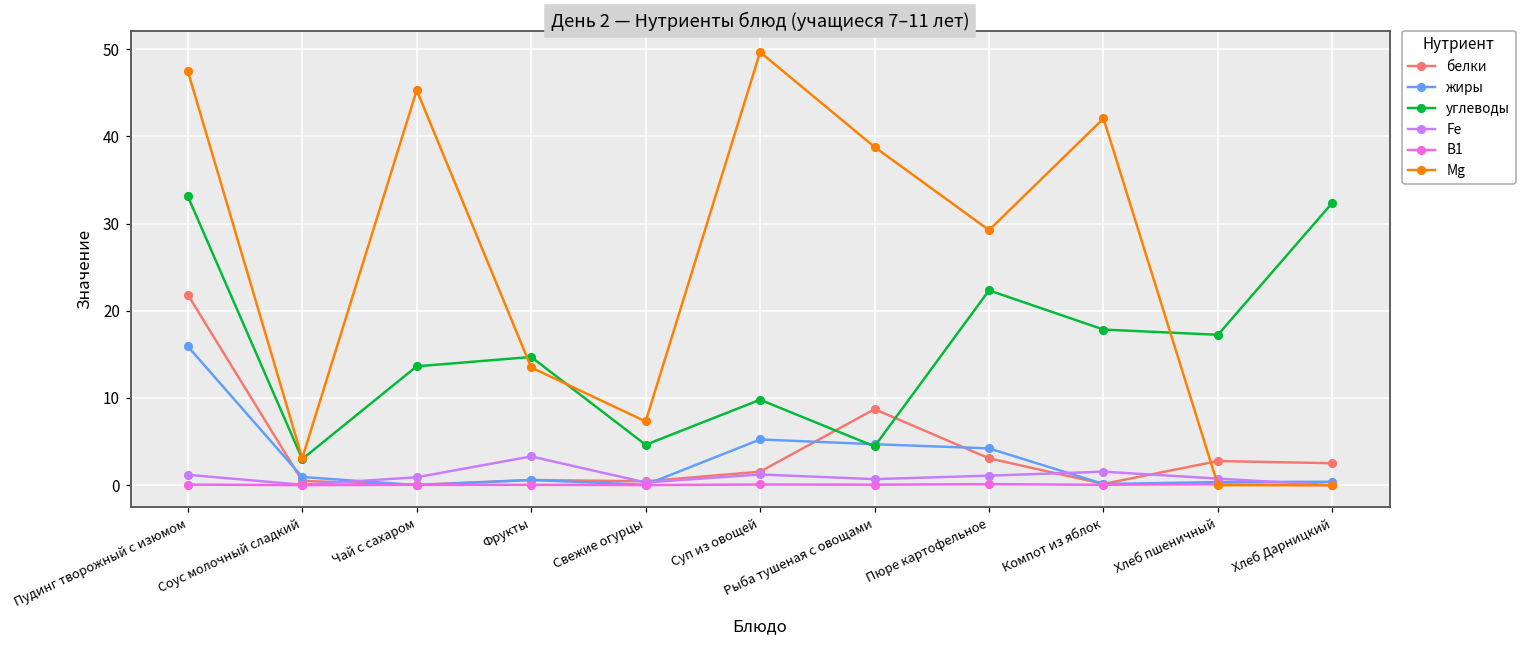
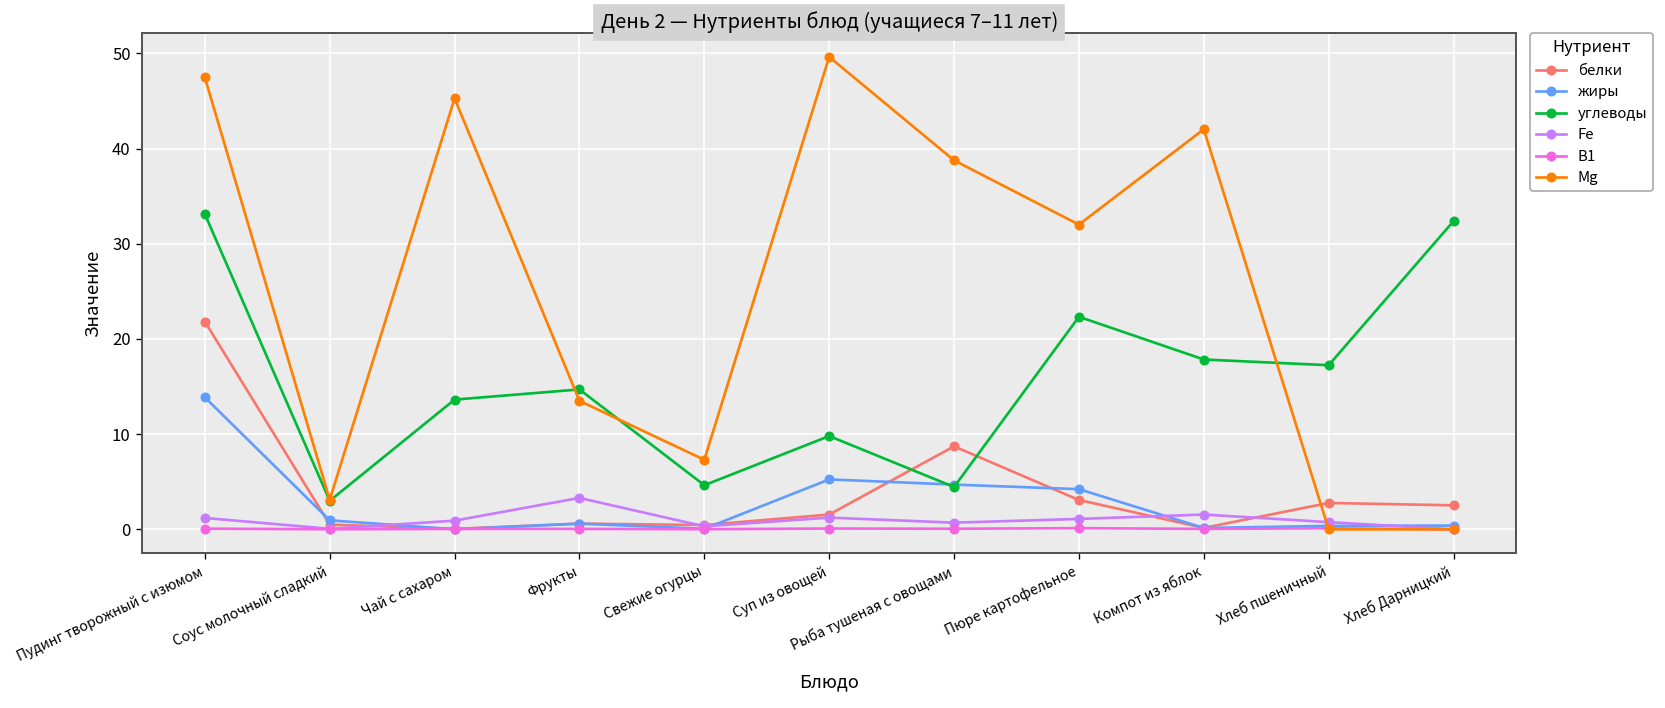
жиры, Пудинг творожный с изюмом: 16 -> 14
Mg, Пюре картофельное: 29 -> 32
